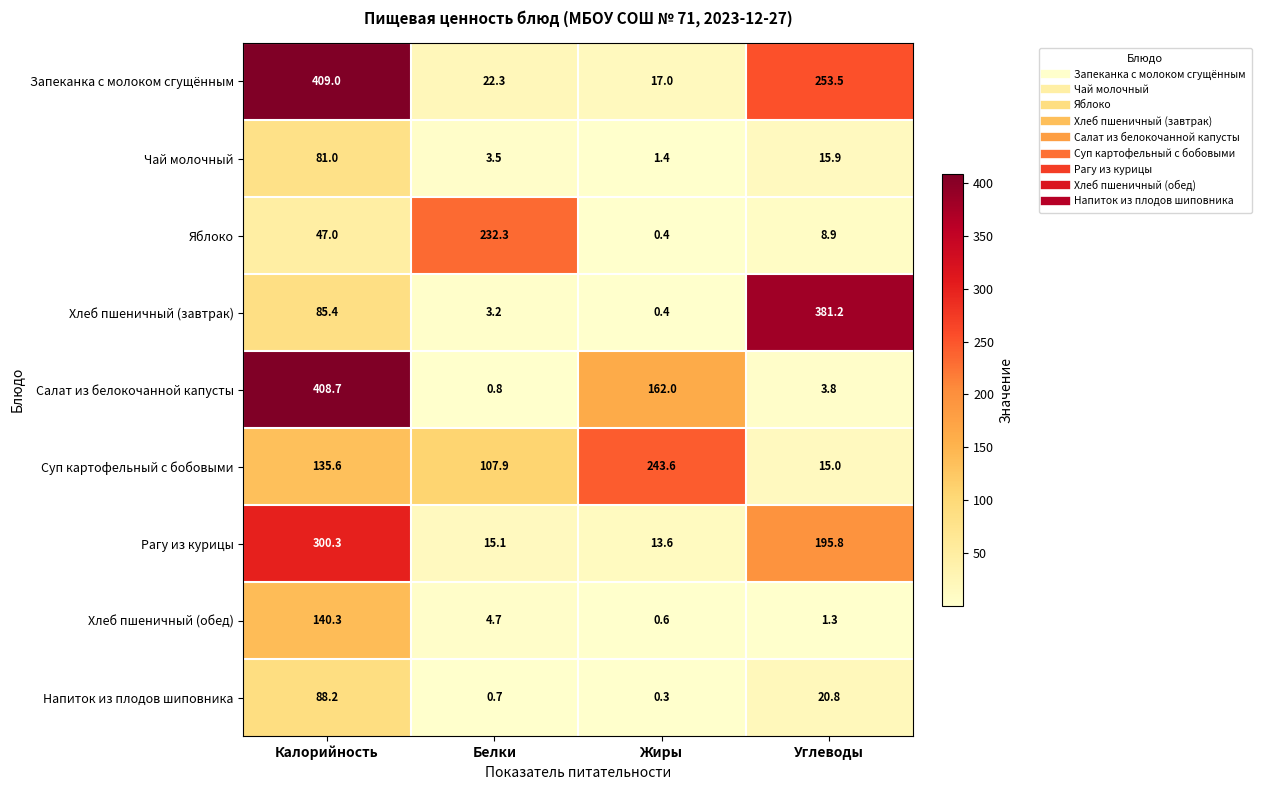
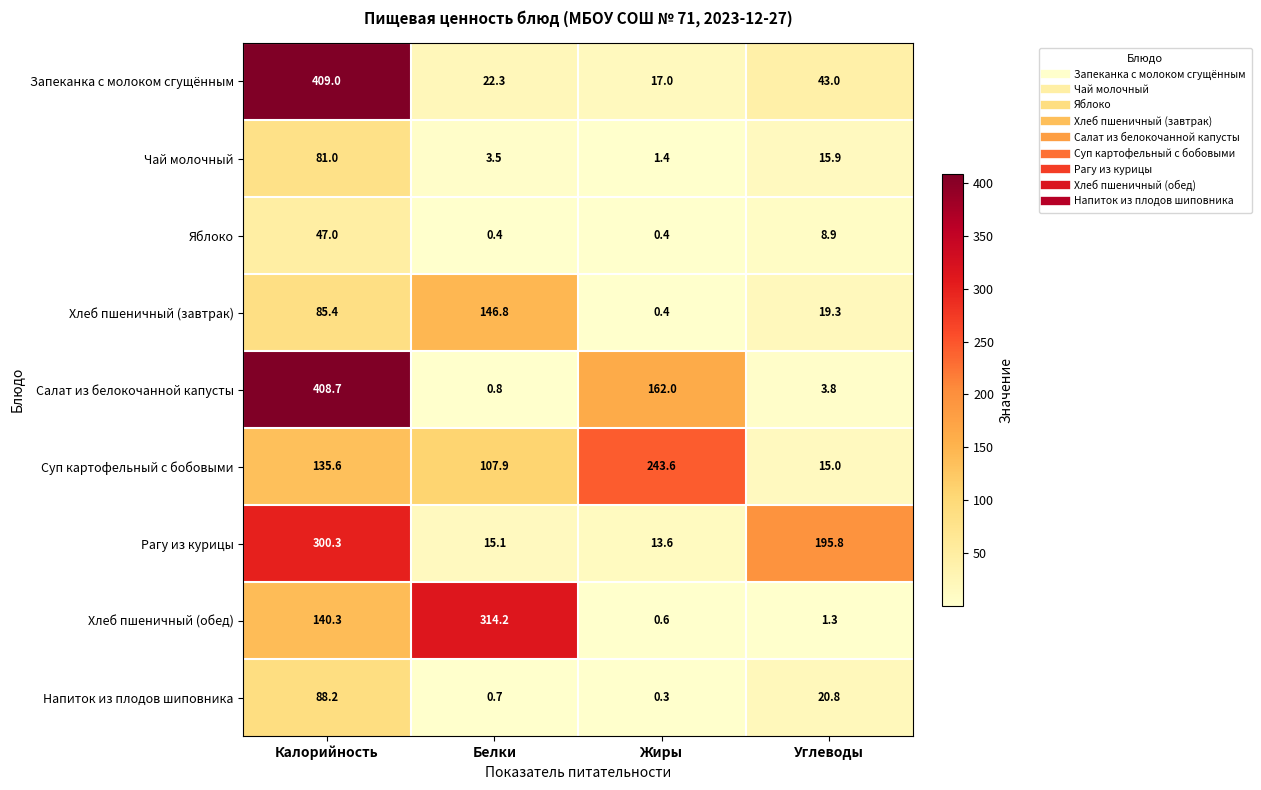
Запеканка с молоком сгущённым, Углеводы: 253.5 -> 43.0
Яблоко, Белки: 232.3 -> 0.4
Хлеб пшеничный (завтрак), Белки: 3.2 -> 146.8
Хлеб пшеничный (завтрак), Углеводы: 381.2 -> 19.3
Хлеб пшеничный (обед), Белки: 4.7 -> 314.2
